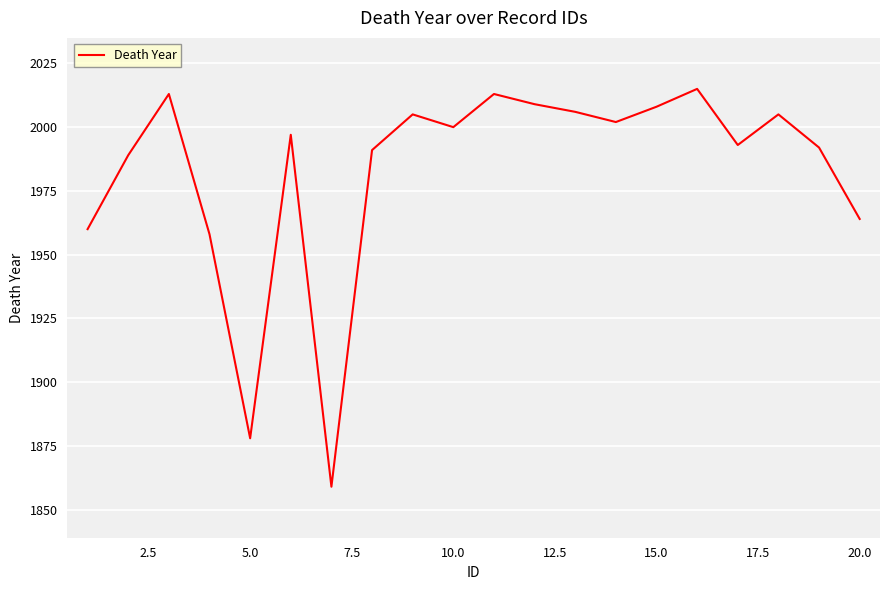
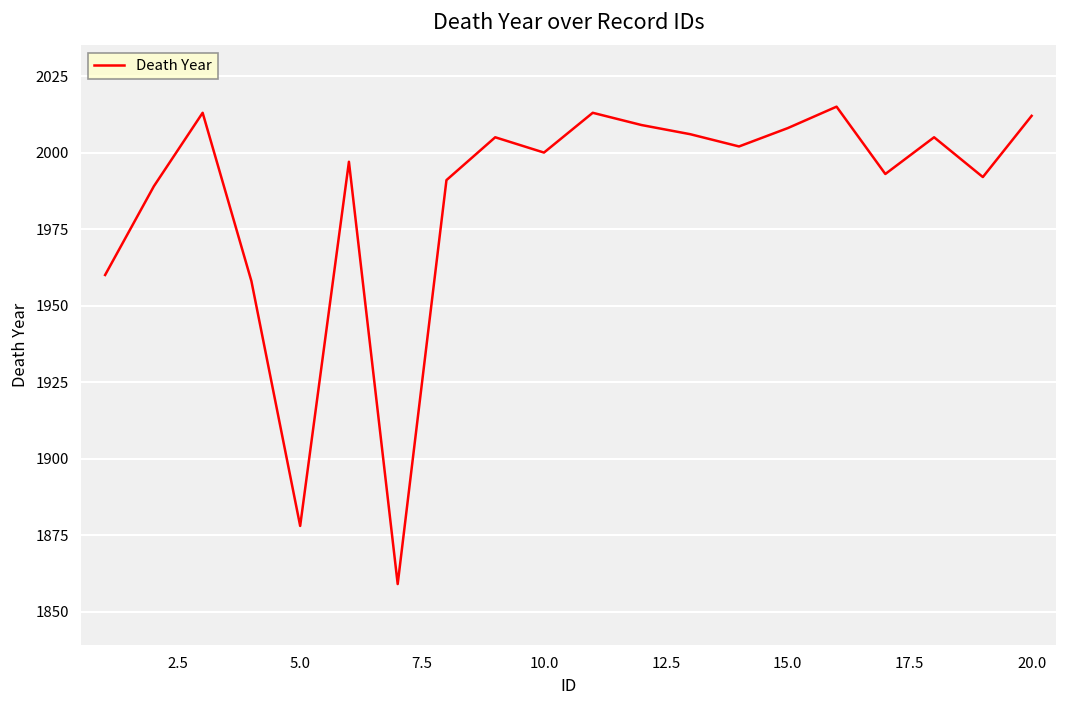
20.0: 1964 -> 2012
